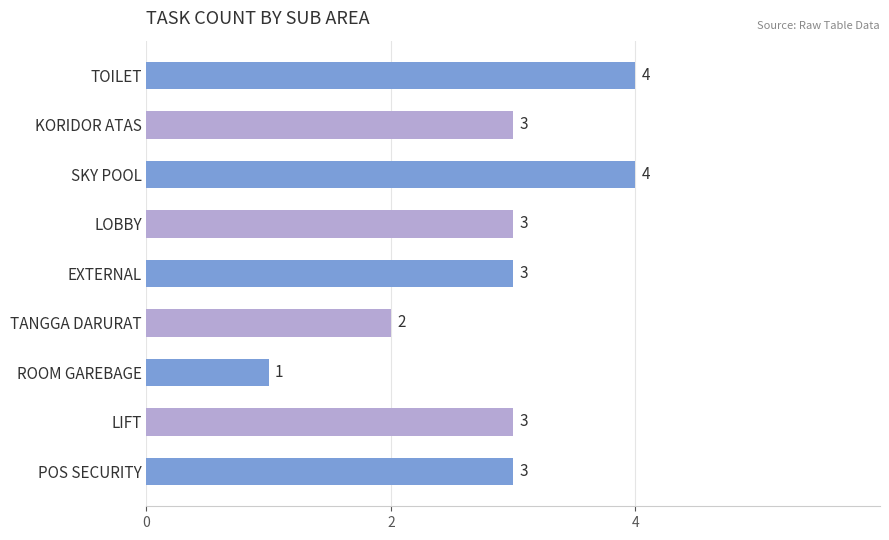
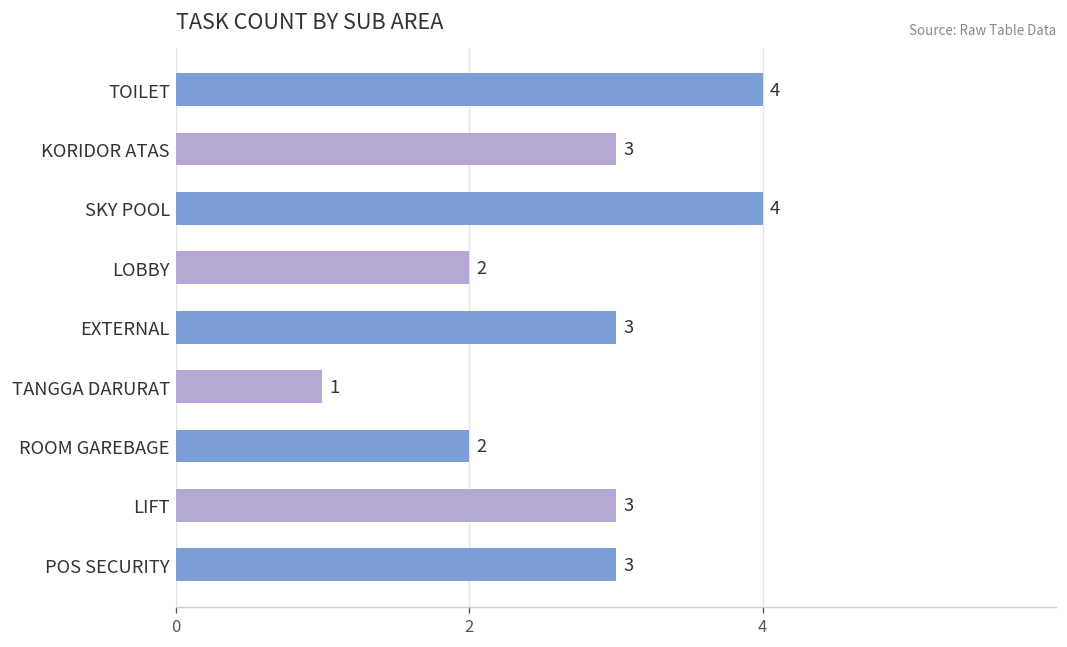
LOBBY: 3 -> 2
TANGGA DARURAT: 2 -> 1
ROOM GAREBAGE: 1 -> 2
